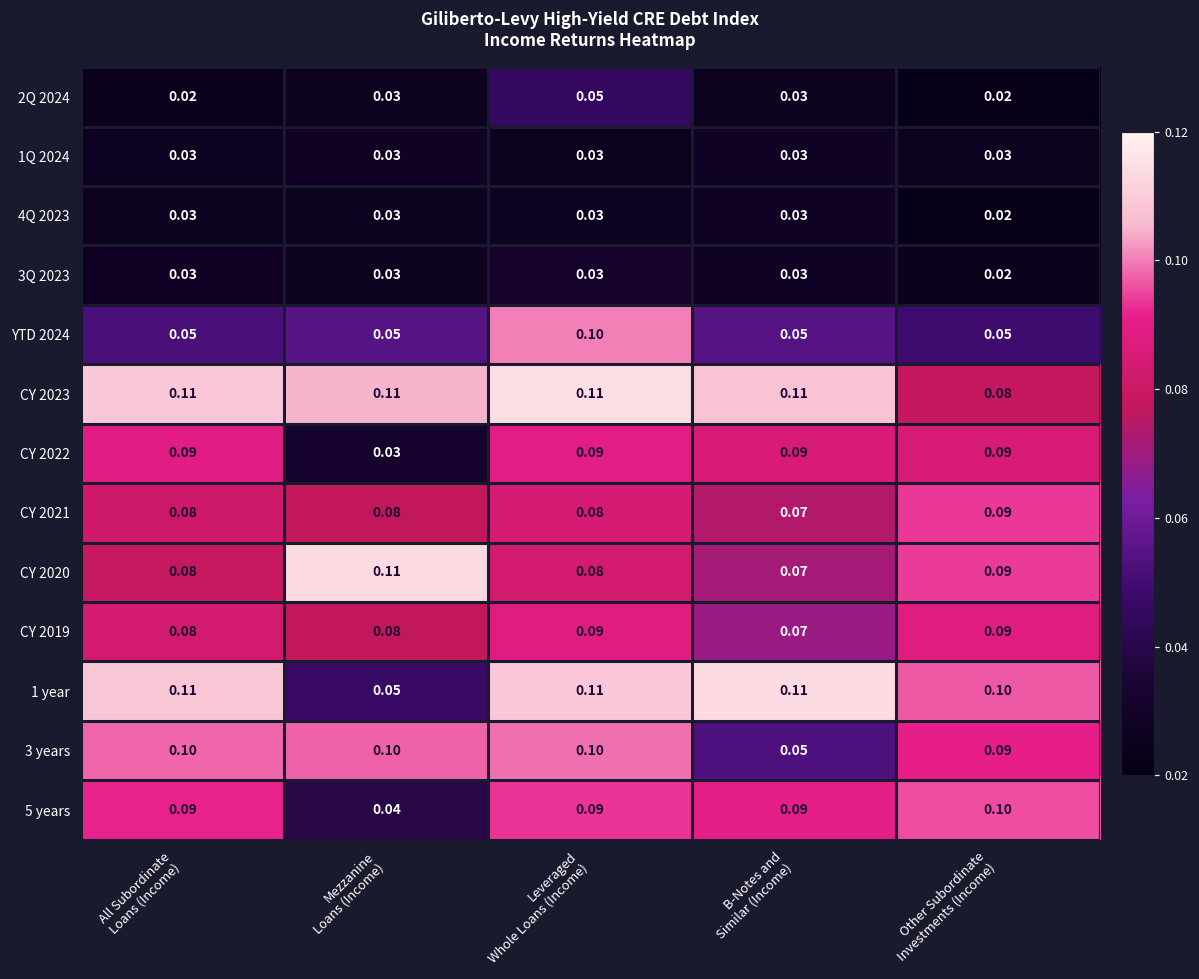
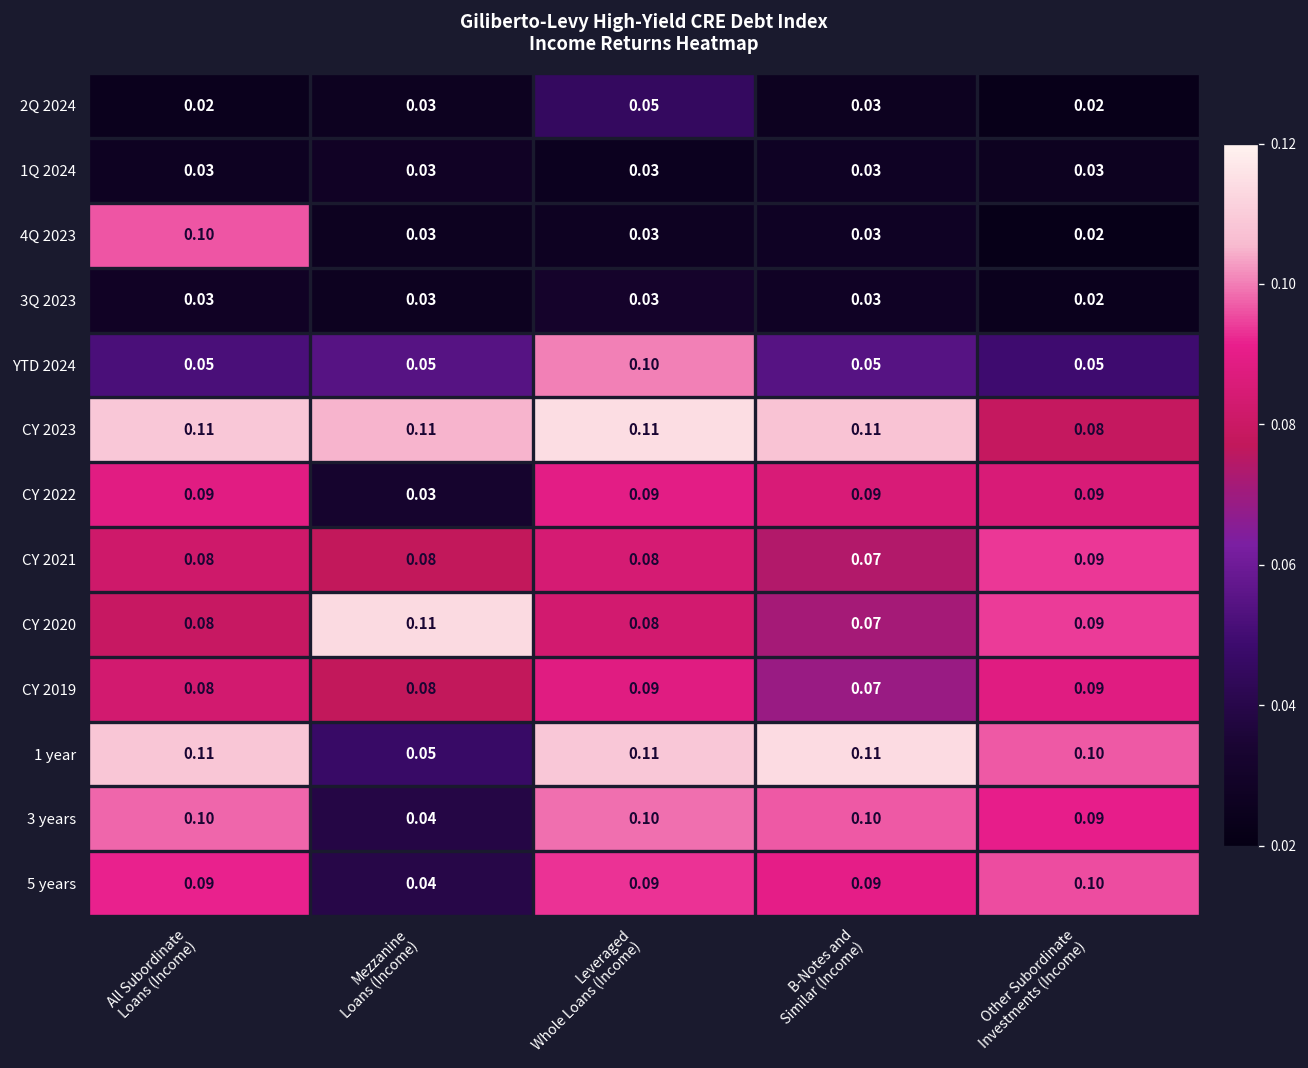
4Q 2023, All Subordinate Loans (Income): 0.03 -> 0.10
3 years, Mezzanine Loans (Income): 0.10 -> 0.04
3 years, B-Notes and Similar (Income): 0.05 -> 0.10
